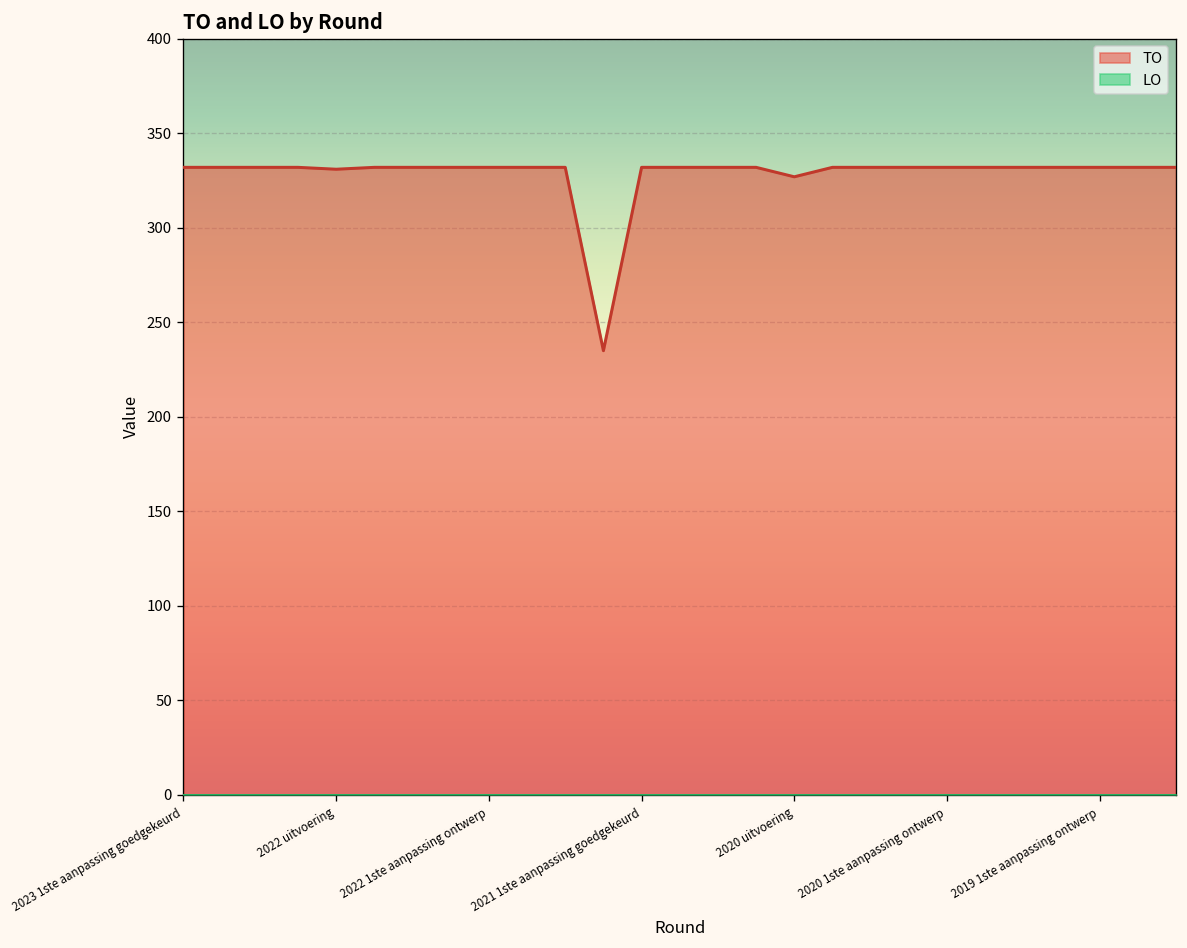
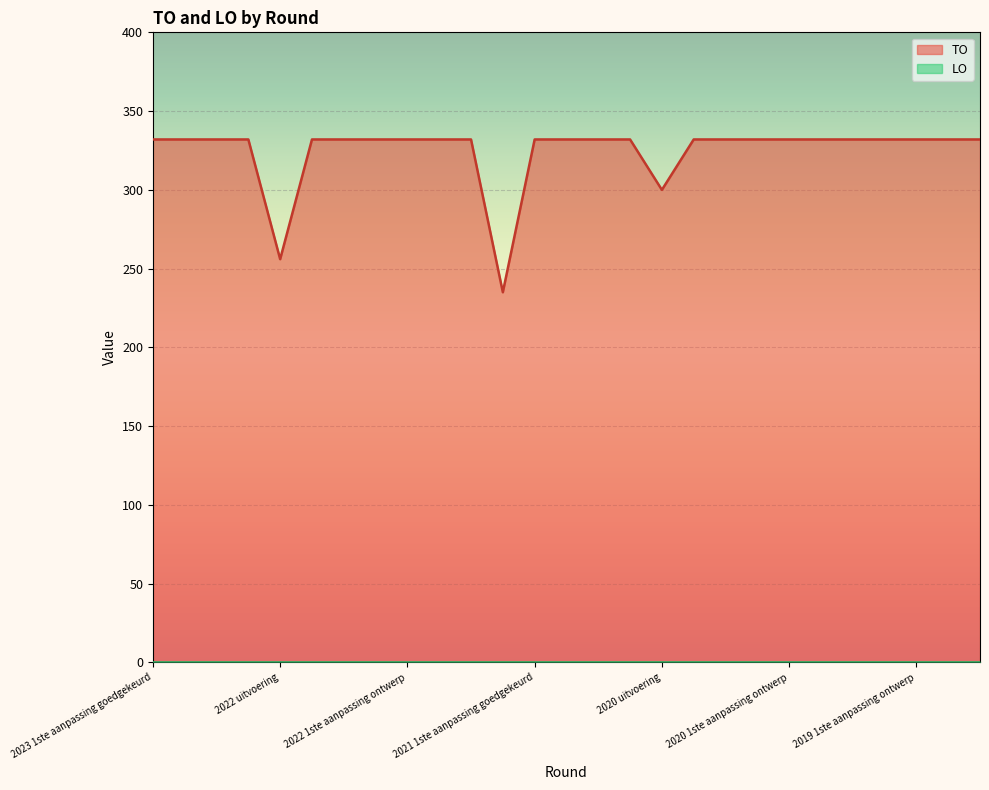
TO, 2022 uitvoering: 331 -> 256
TO, 2020 uitvoering: 327 -> 300
